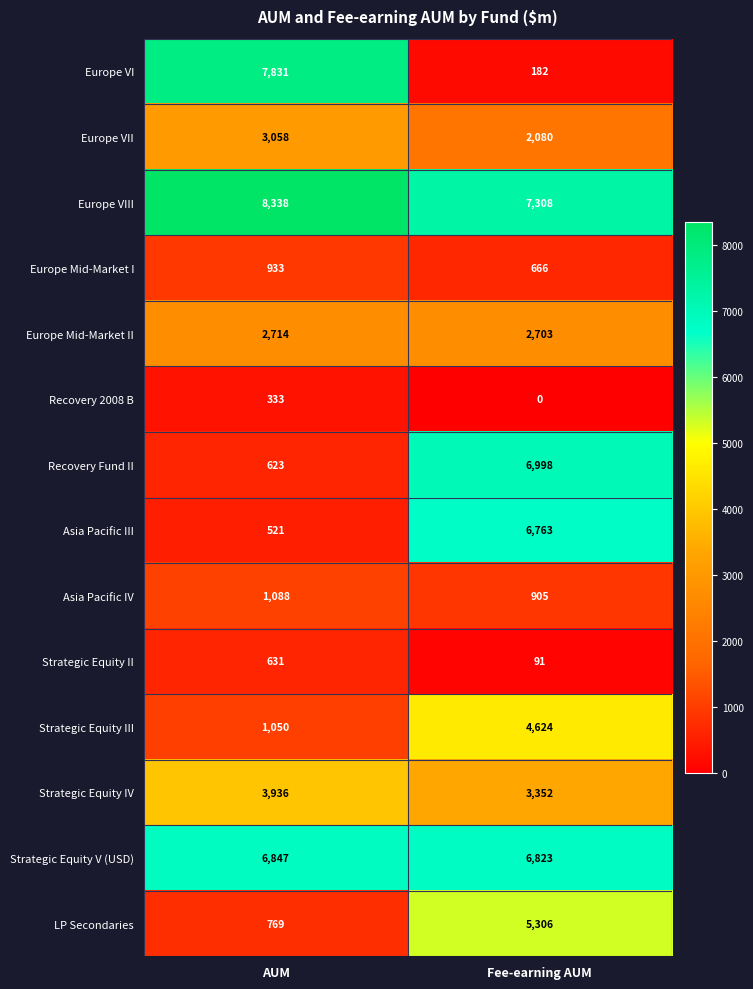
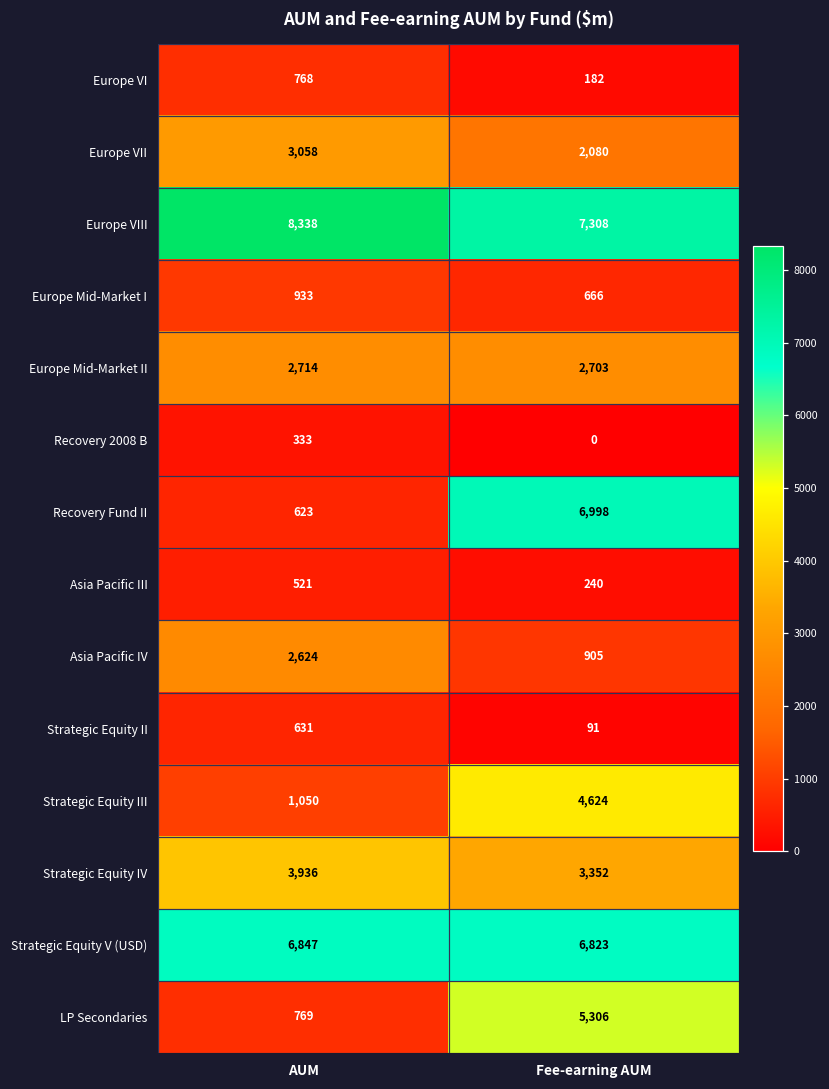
Europe VI, AUM: 7,831 -> 768
Asia Pacific III, Fee-earning AUM: 6,763 -> 240
Asia Pacific IV, AUM: 1,088 -> 2,624
